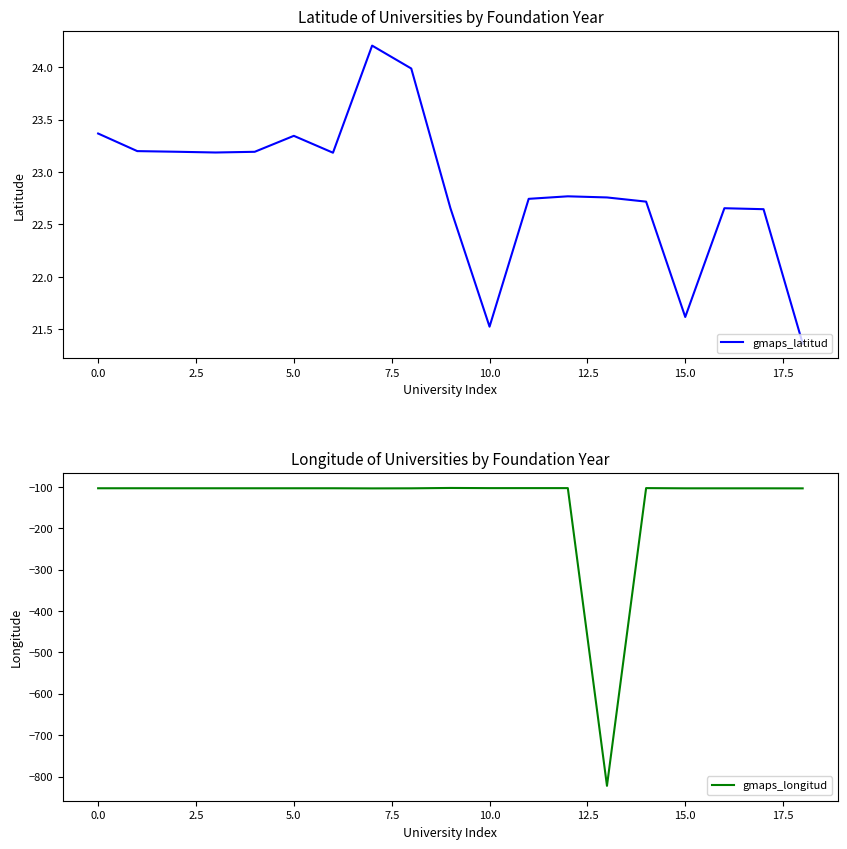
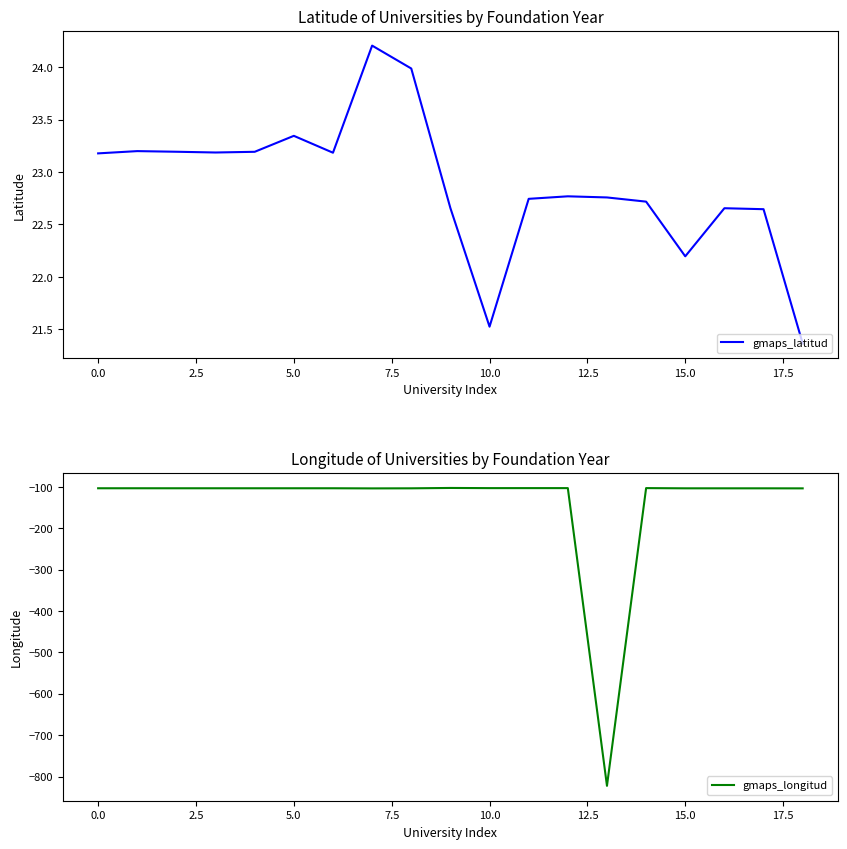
Latitude of Universities by Foundation Year, 0.0: 23.37 -> 23.18
Latitude of Universities by Foundation Year, 15.0: 21.62 -> 22.20
